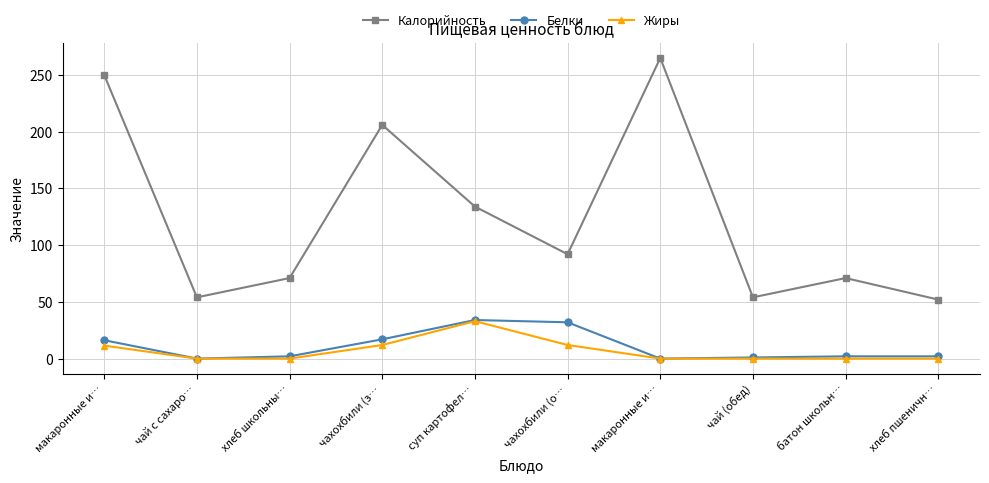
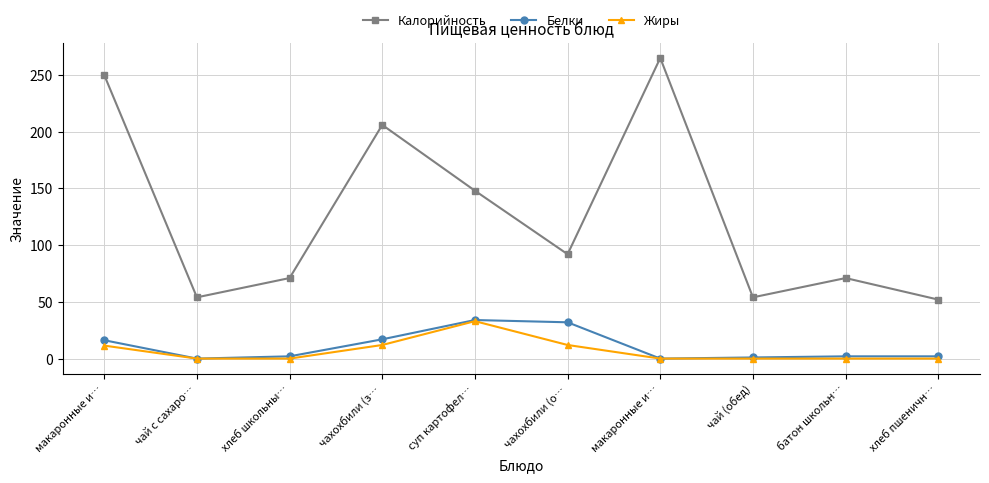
Калорийность, суп картофел…: 134 -> 148
